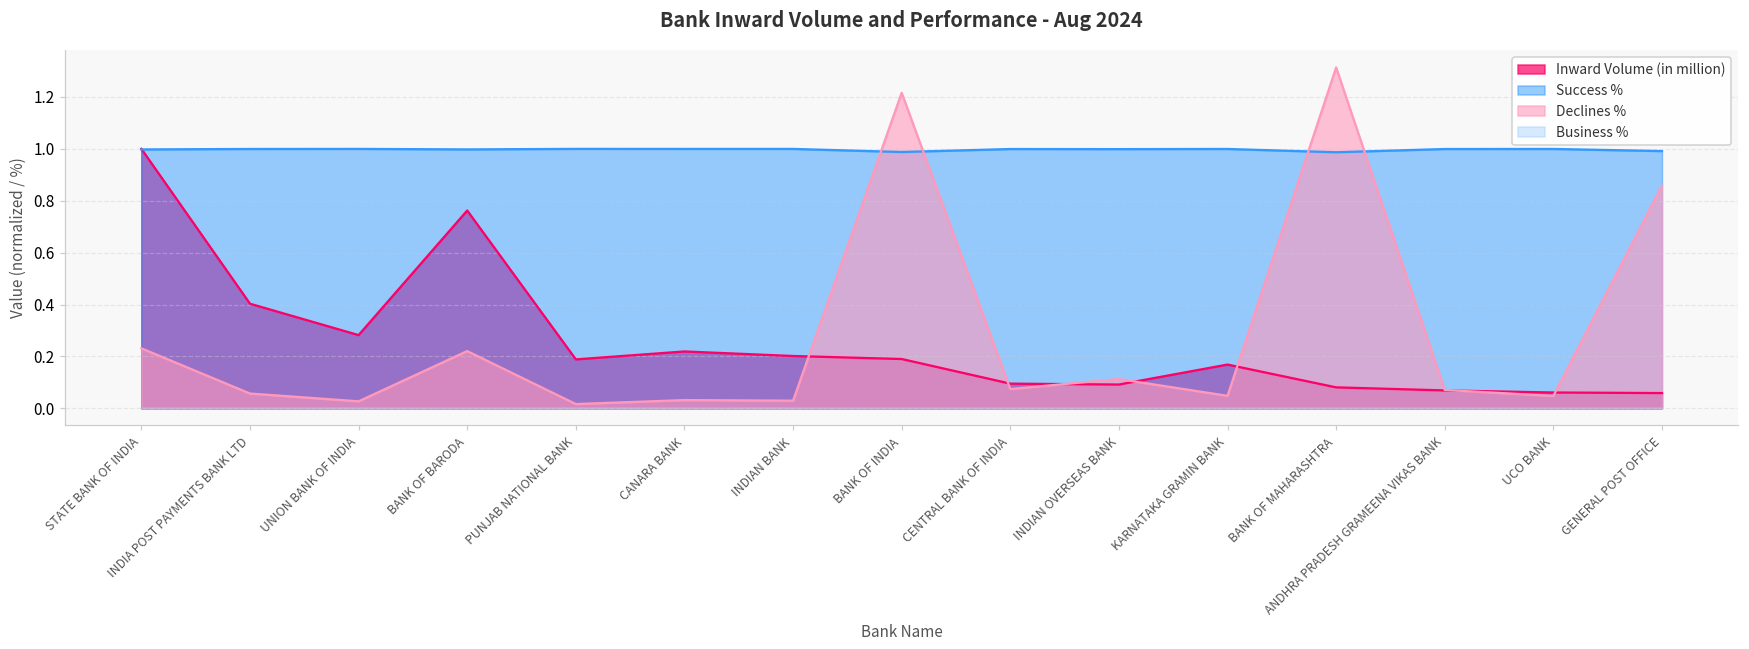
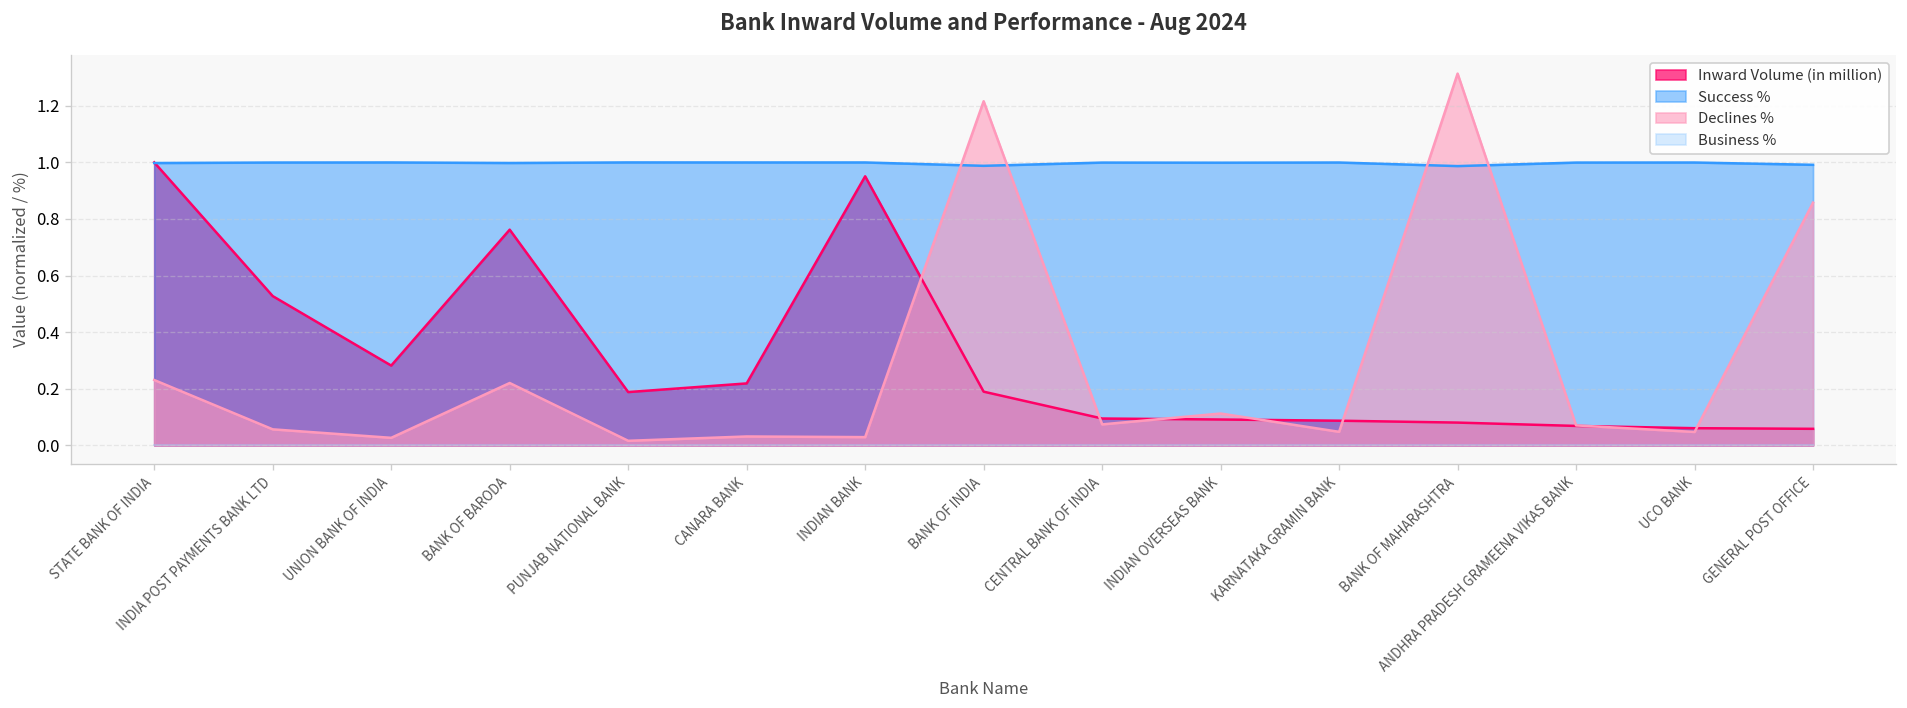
Inward Volume (in million), INDIA POST PAYMENTS BANK LTD: 0.40 -> 0.53
Inward Volume (in million), INDIAN BANK: 0.20 -> 0.95
Inward Volume (in million), KARNATAKA GRAMIN BANK: 0.17 -> 0.09
